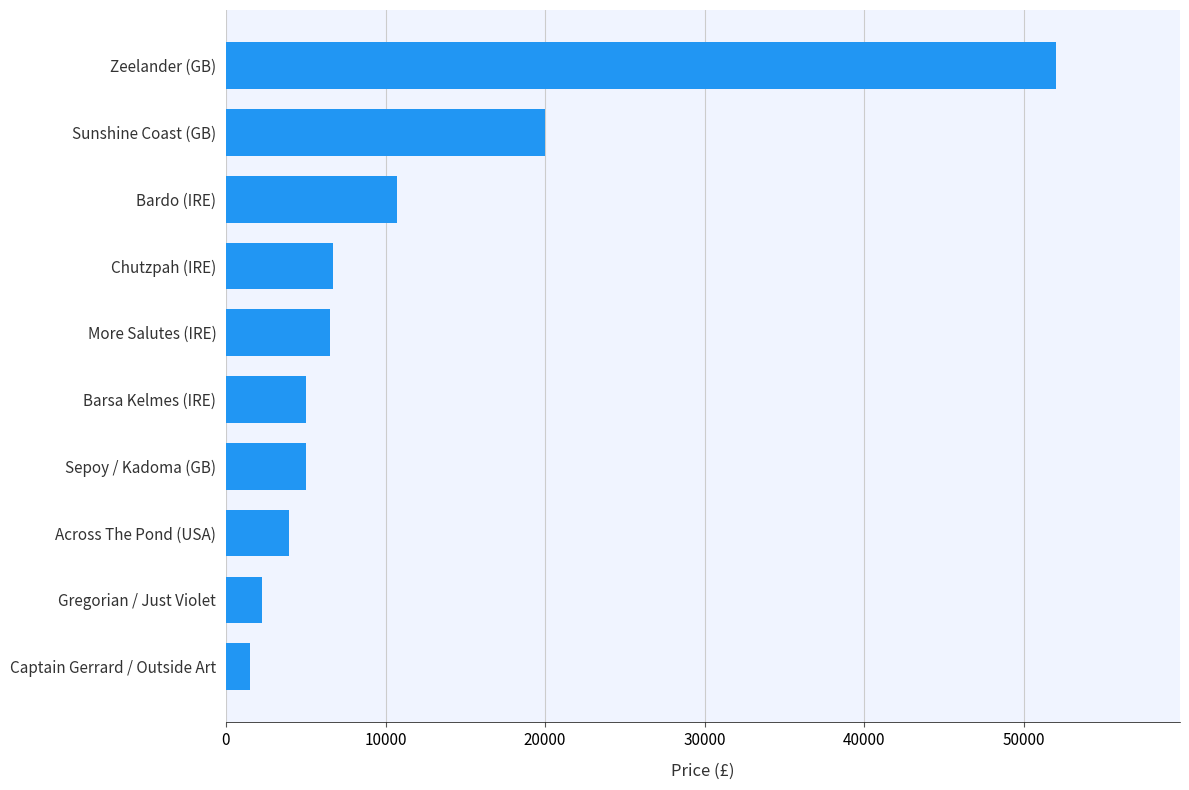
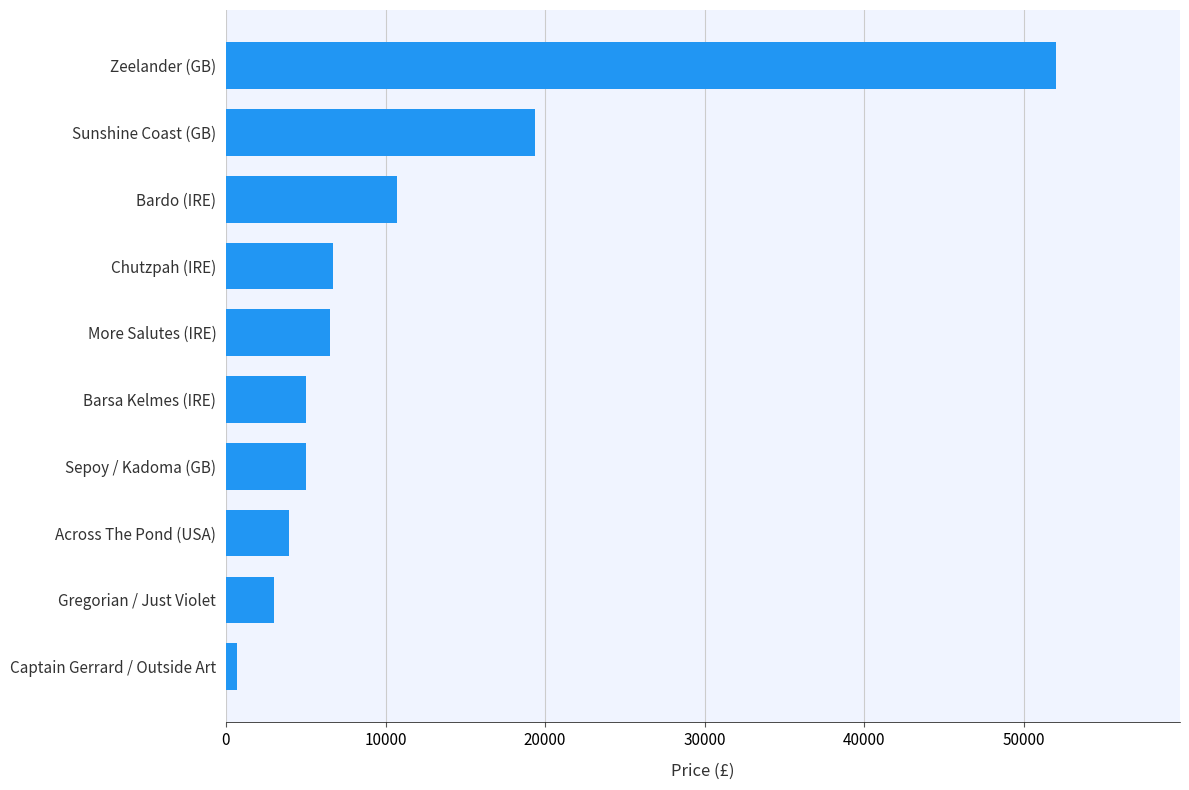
Sunshine Coast (GB): 20000 -> 19400
Gregorian / Just Violet: 2300 -> 3000
Captain Gerrard / Outside Art: 1500 -> 700
